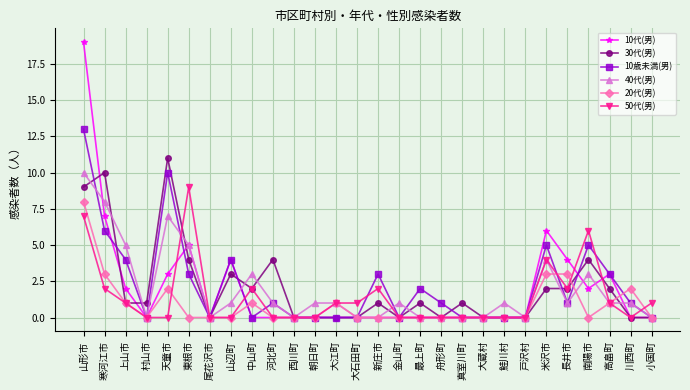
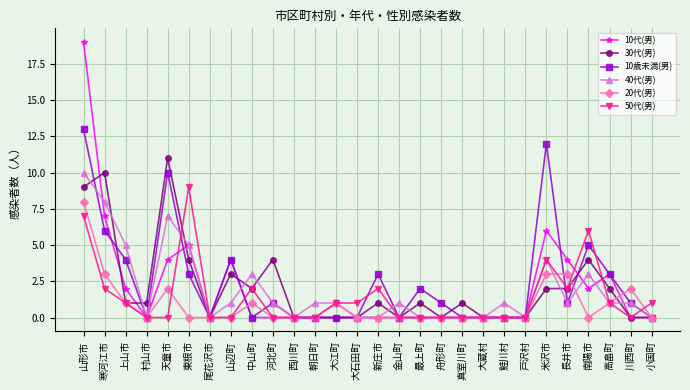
10代(男), 天童市: 3 -> 4
10歳未満(男), 米沢市: 5 -> 12
